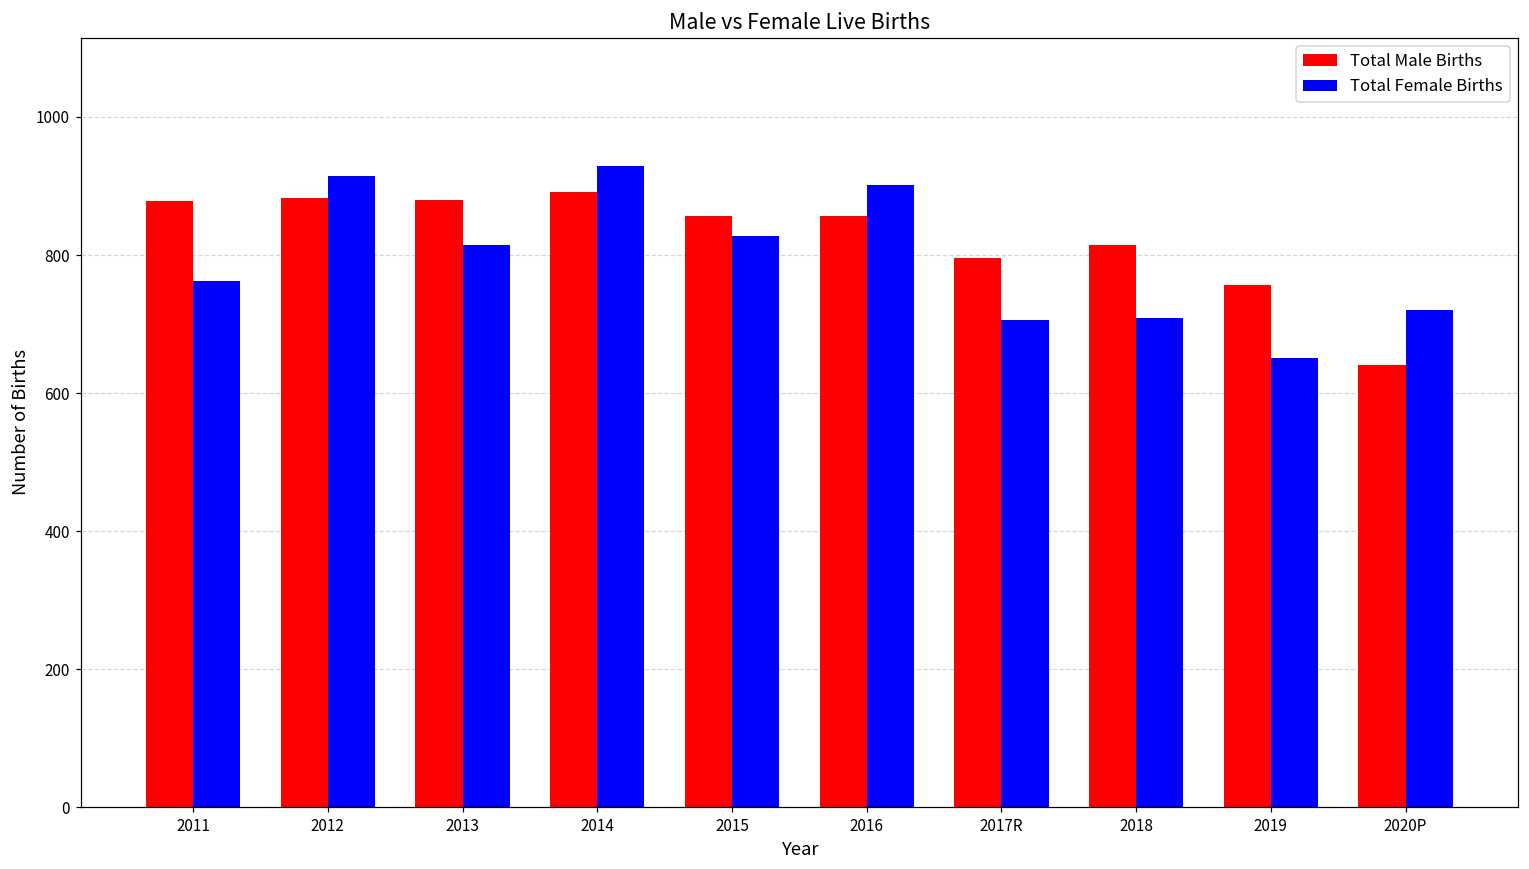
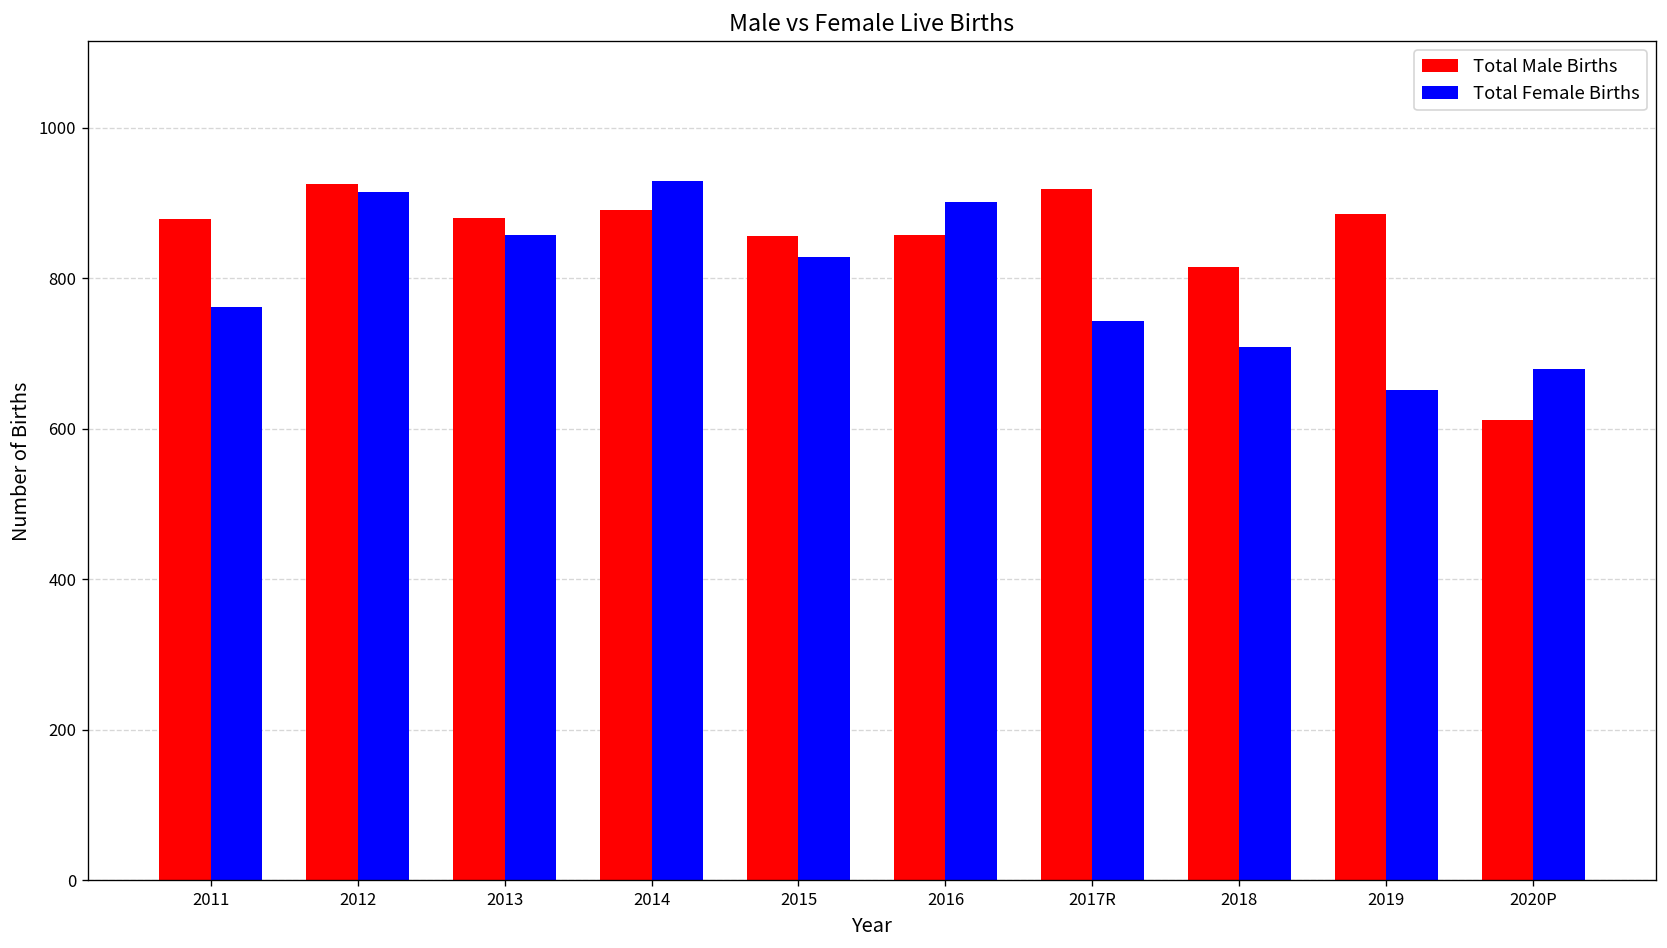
Total Male Births, 2012: 880 -> 930
Total Female Births, 2013: 820 -> 860
Total Male Births, 2017R: 800 -> 920
Total Female Births, 2017R: 710 -> 740
Total Male Births, 2019: 760 -> 890
Total Male Births, 2020P: 640 -> 610
Total Female Births, 2020P: 720 -> 680
